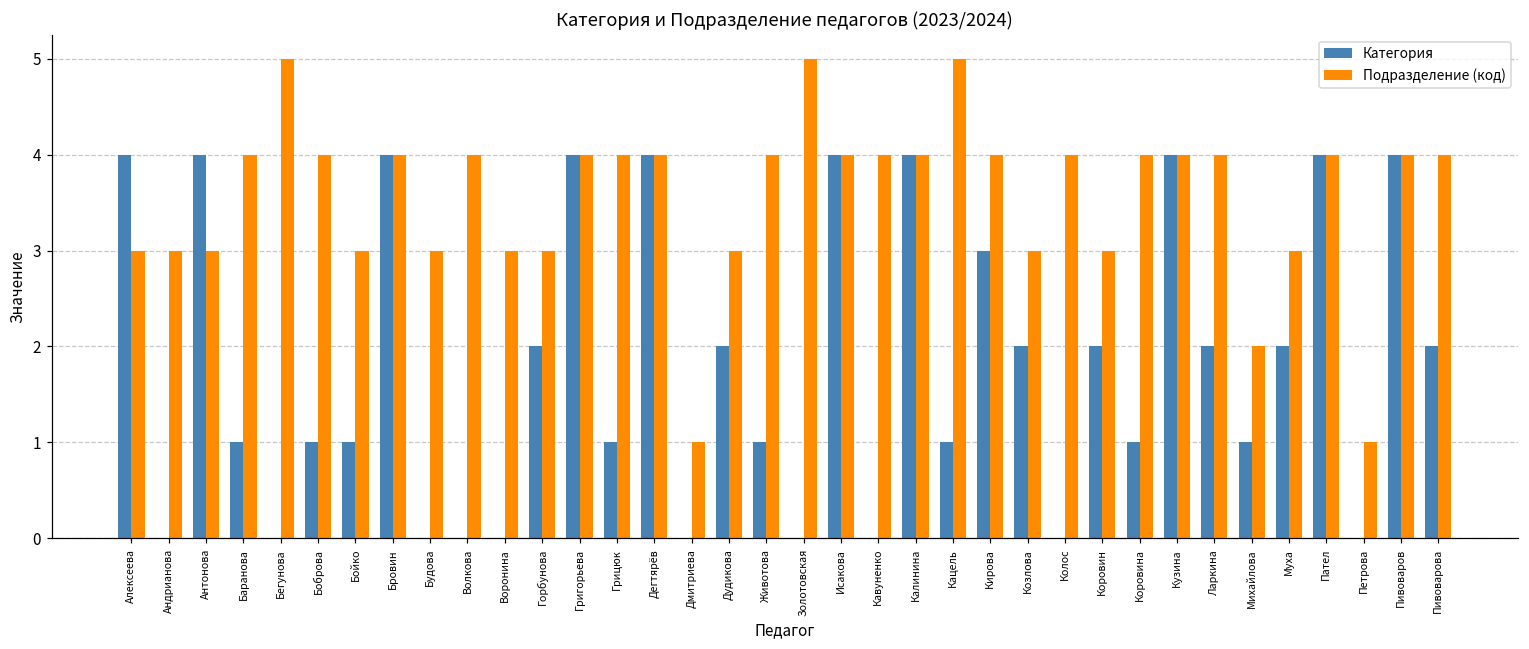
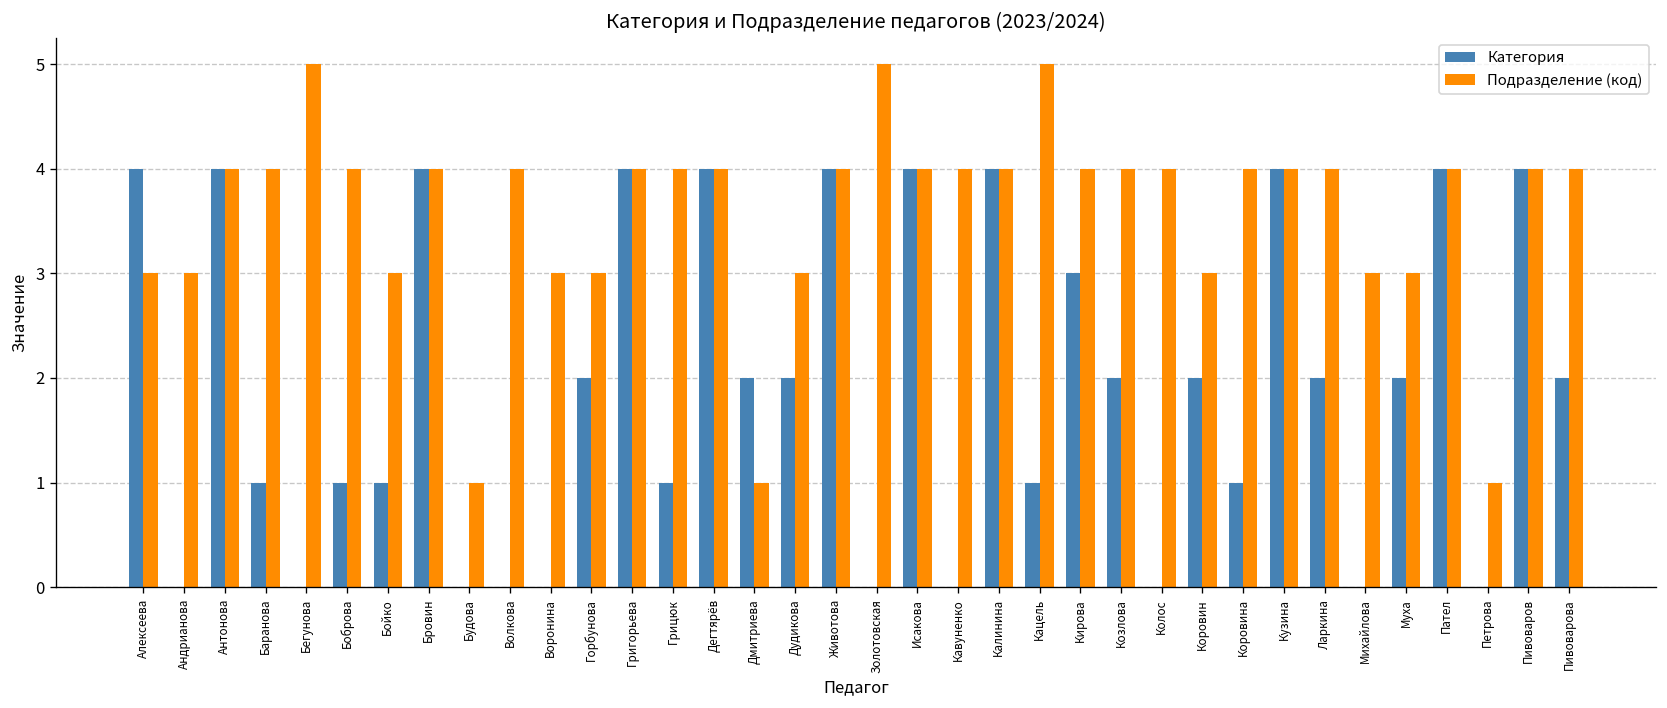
Подразделение (код), Антонова: 3 -> 4
Подразделение (код), Будова: 3 -> 1
Категория, Дмитриева: 0 -> 2
Категория, Животова: 1 -> 4
Подразделение (код), Козлова: 3 -> 4
Категория, Михайлова: 1 -> 0
Подразделение (код), Михайлова: 2 -> 3
